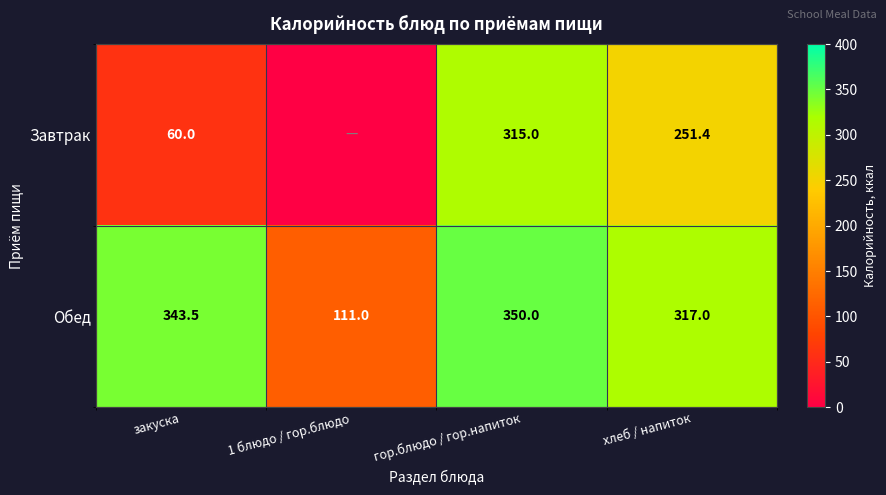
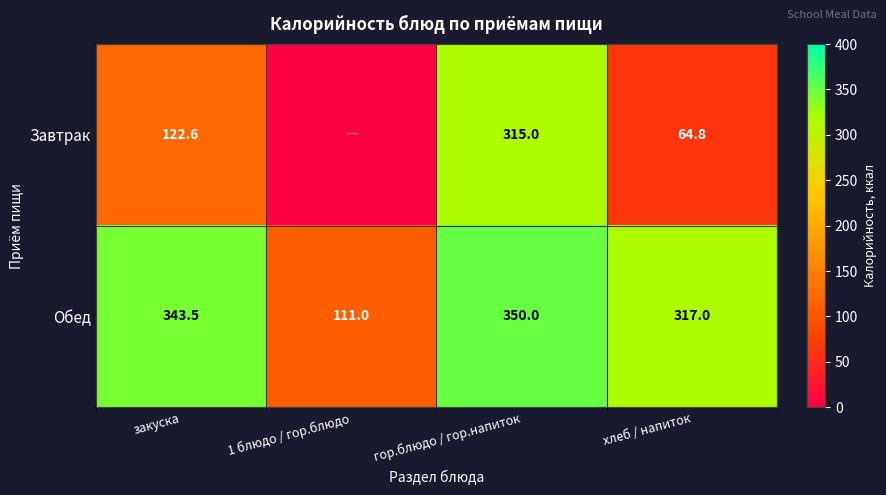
Завтрак, закуска: 60.0 -> 122.6
Завтрак, хлеб / напиток: 251.4 -> 64.8
